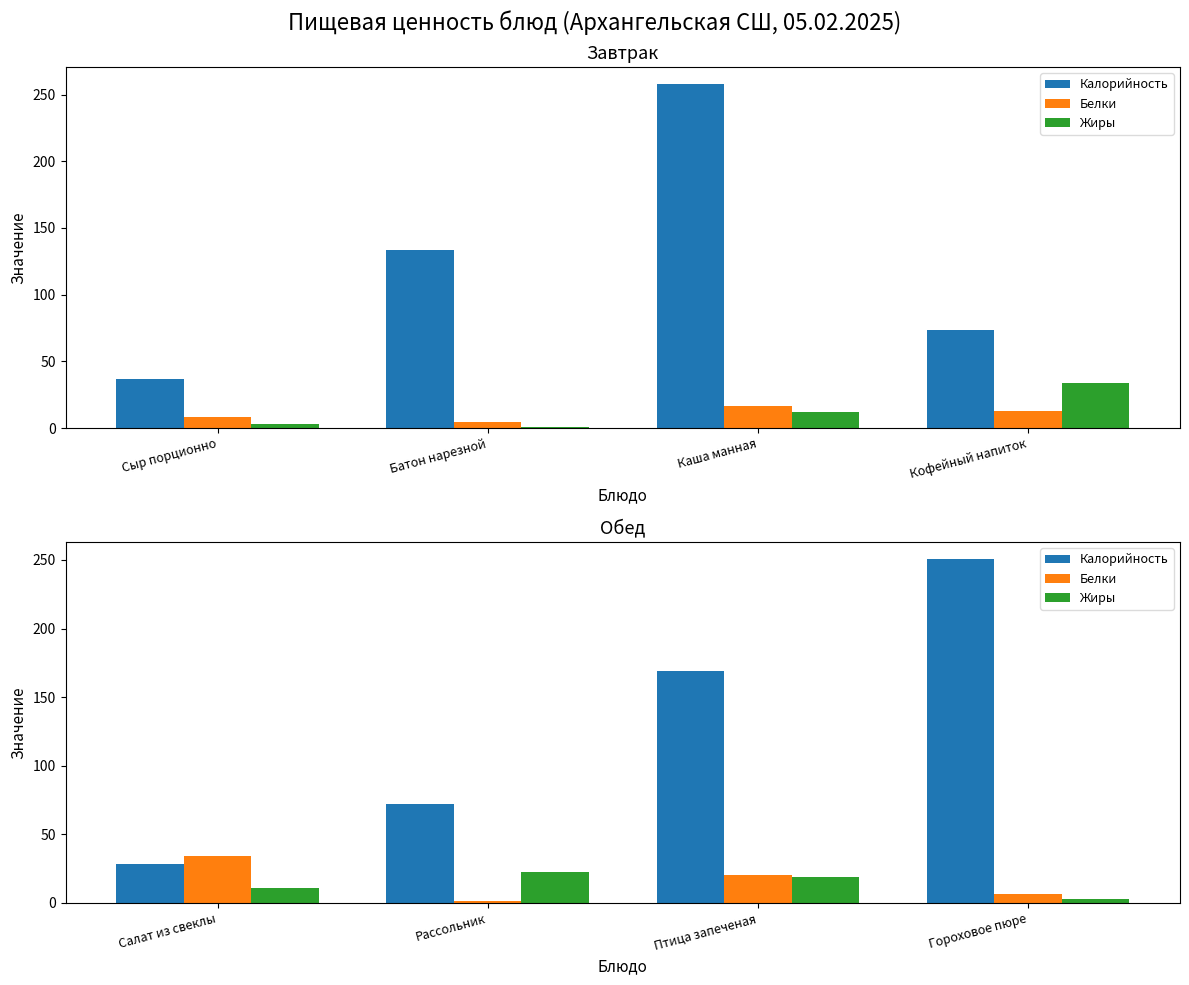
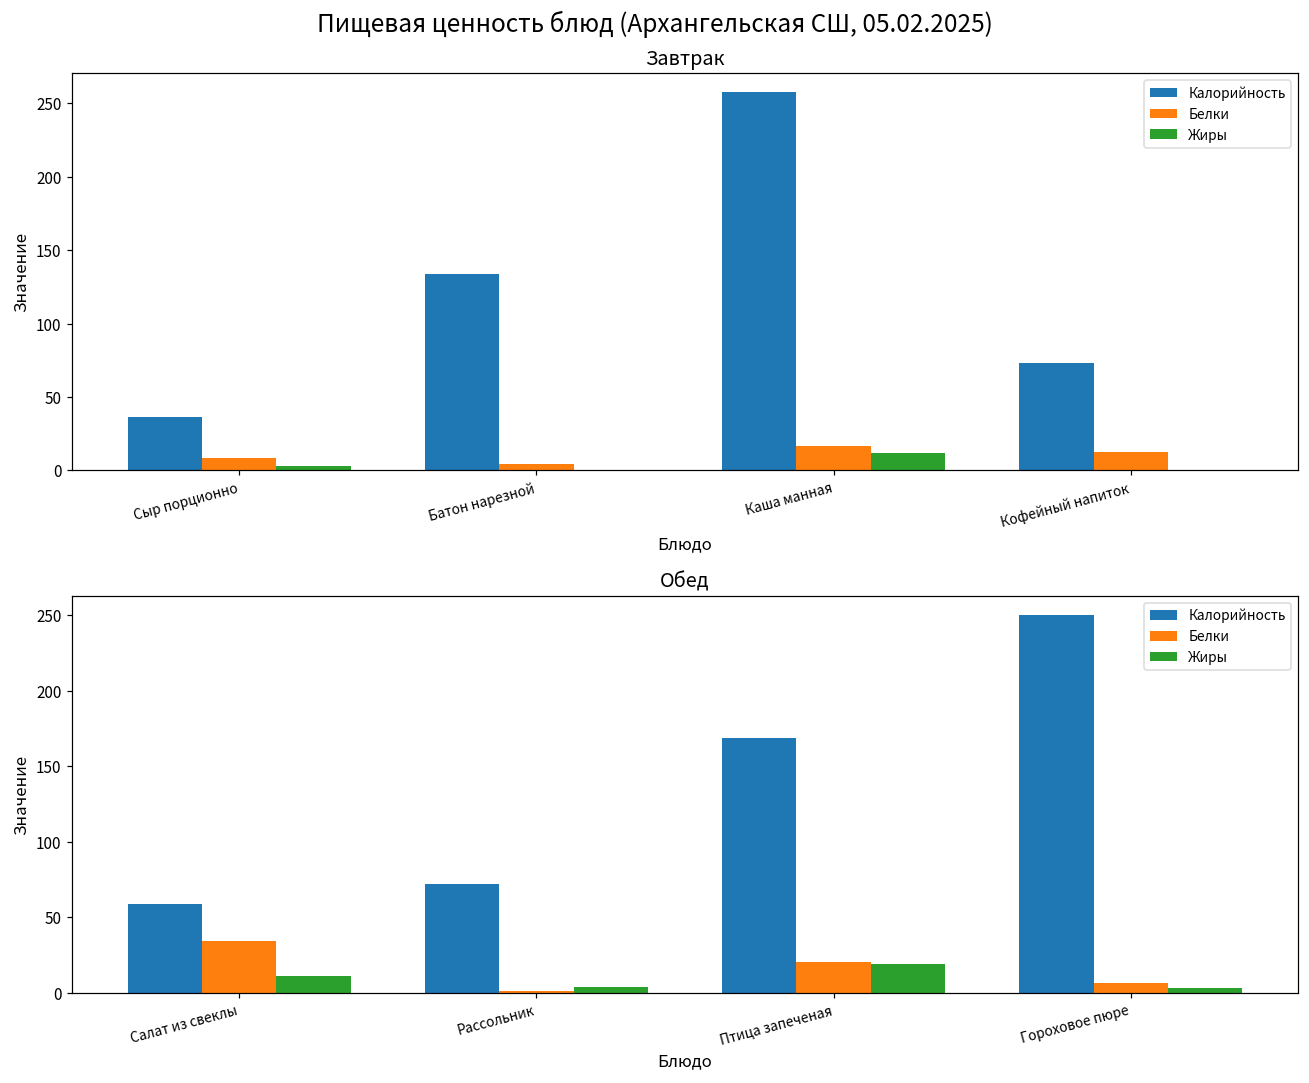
Завтрак, Жиры, Кофейный напиток: 33 -> 0
Обед, Калорийность, Салат из свеклы: 28 -> 59
Обед, Жиры, Рассольник: 22 -> 4
